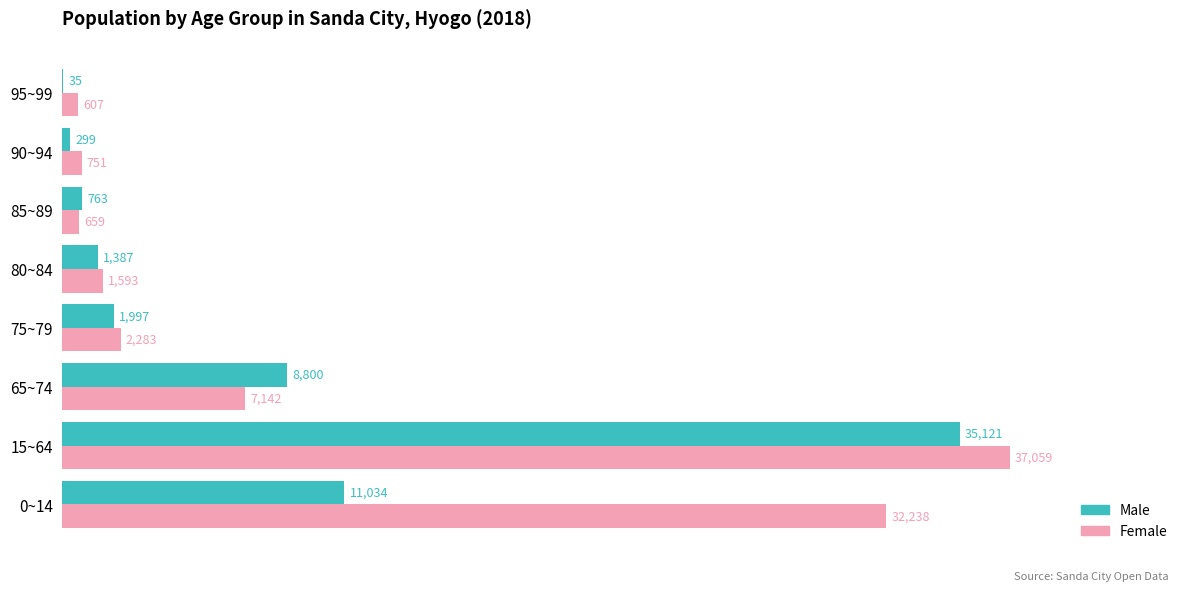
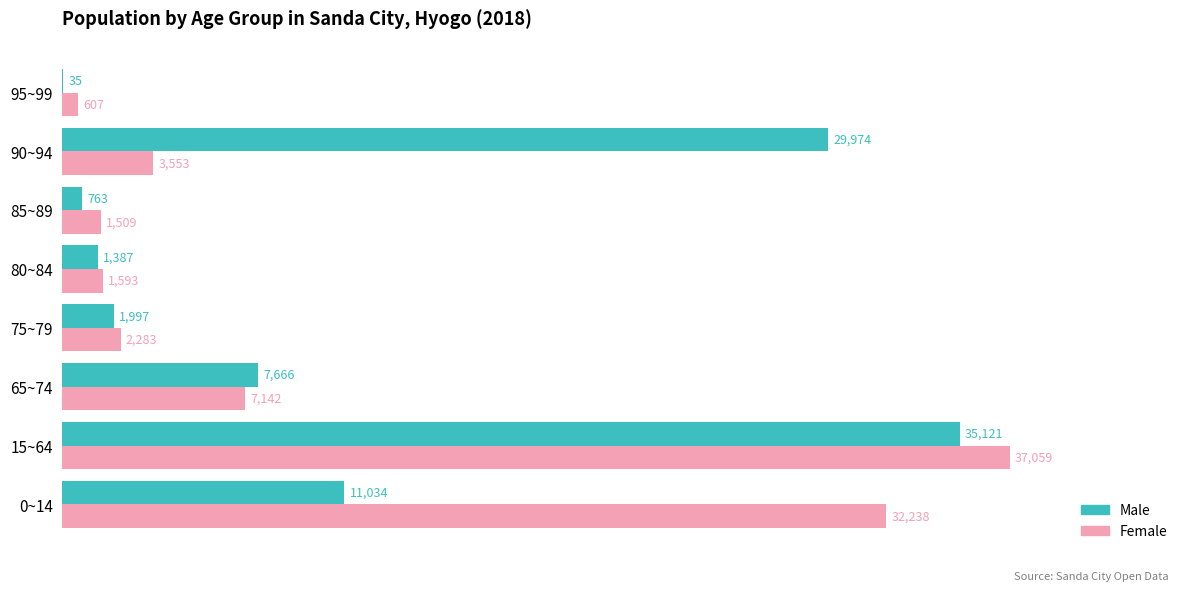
Male, 90~94: 299 -> 29,974
Female, 90~94: 751 -> 3,553
Female, 85~89: 659 -> 1,509
Male, 65~74: 8,800 -> 7,666
